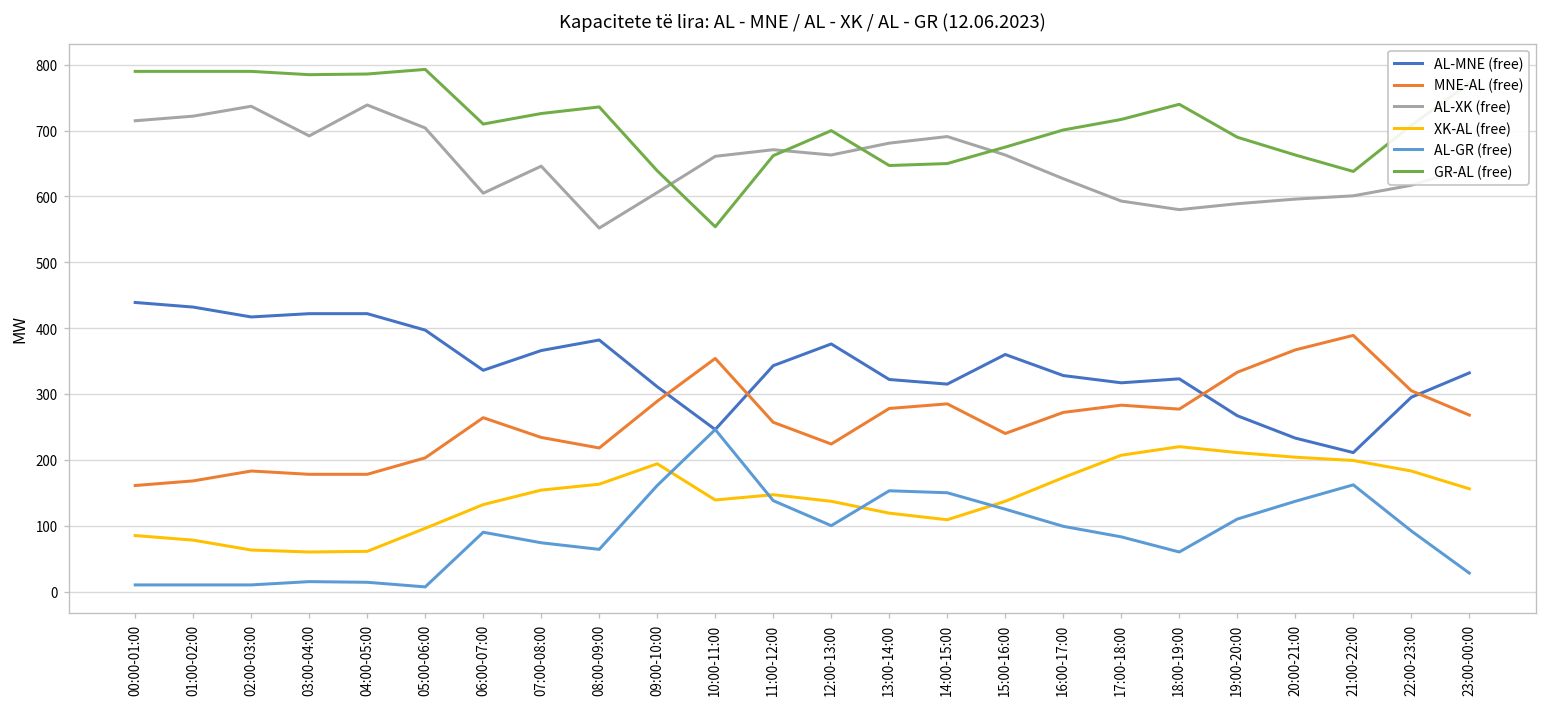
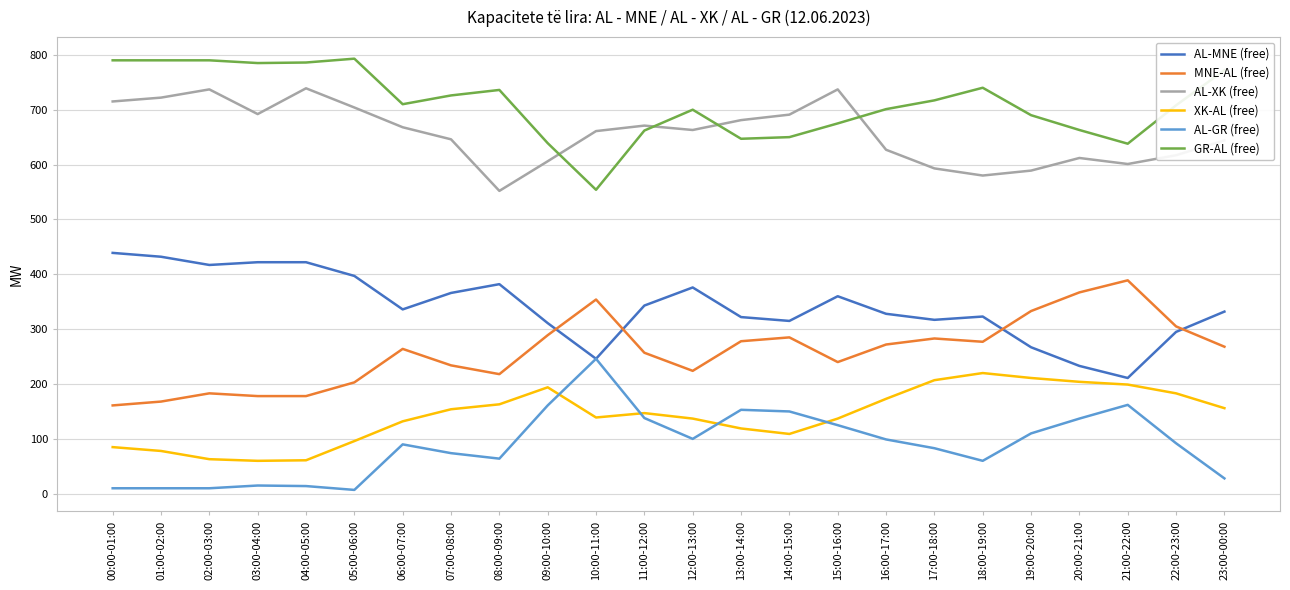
AL-XK (free), 06:00-07:00: 610 -> 670
AL-XK (free), 15:00-16:00: 660 -> 740
AL-XK (free), 20:00-21:00: 600 -> 610
